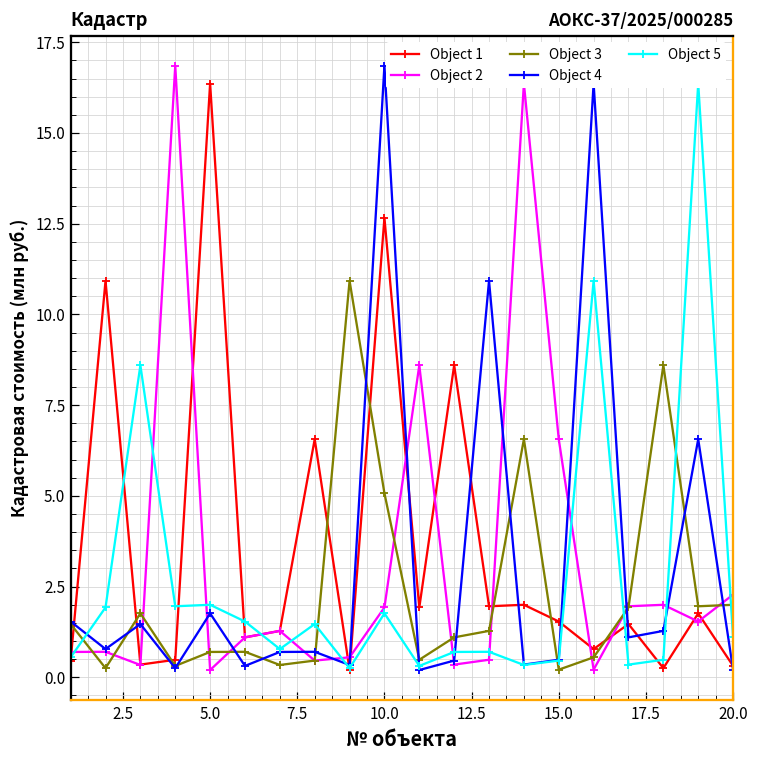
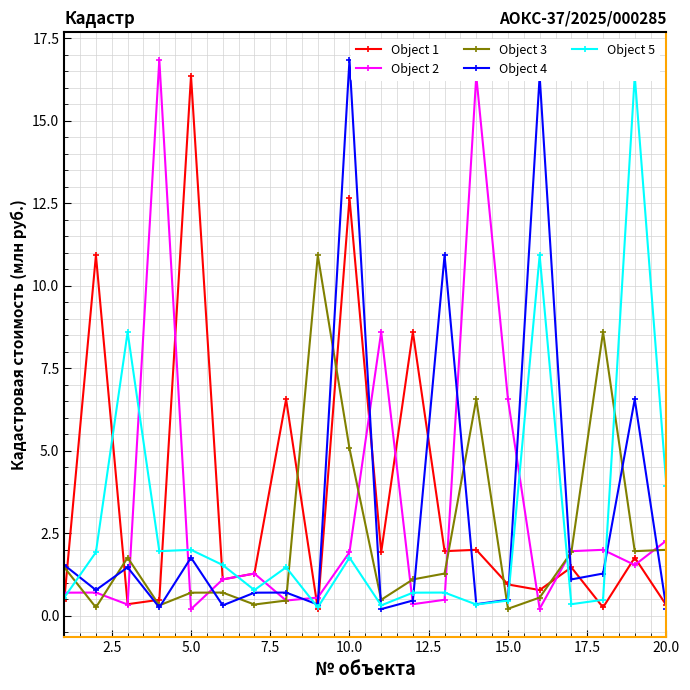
Object 1, 15.0: 1.5 -> 0.9
Object 5, 20.0: 1.1 -> 3.9
